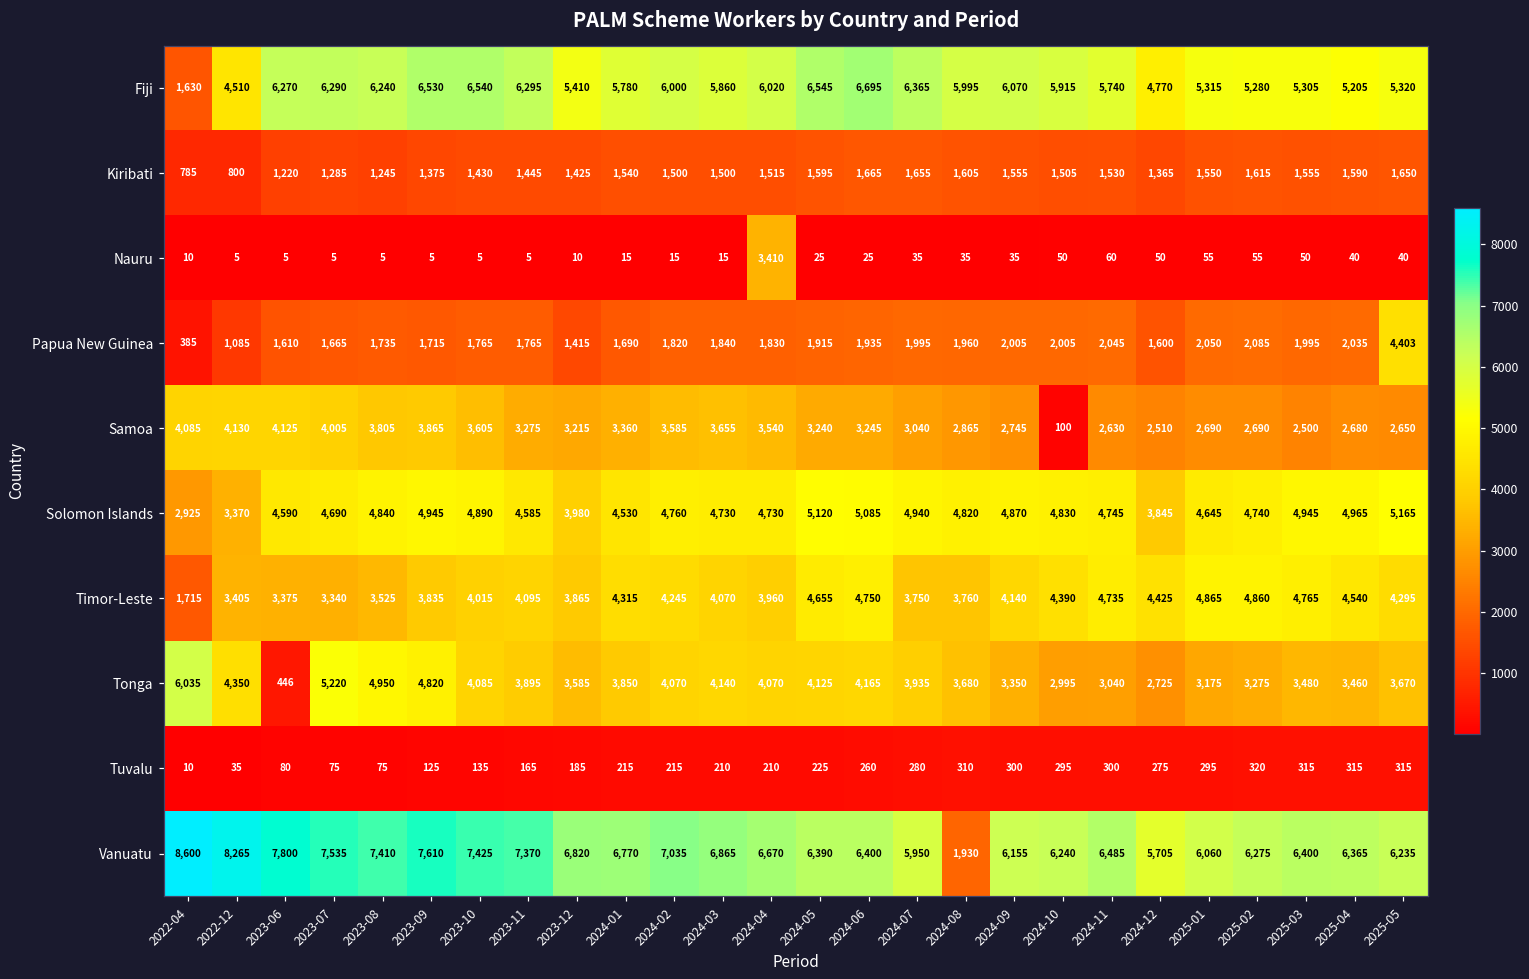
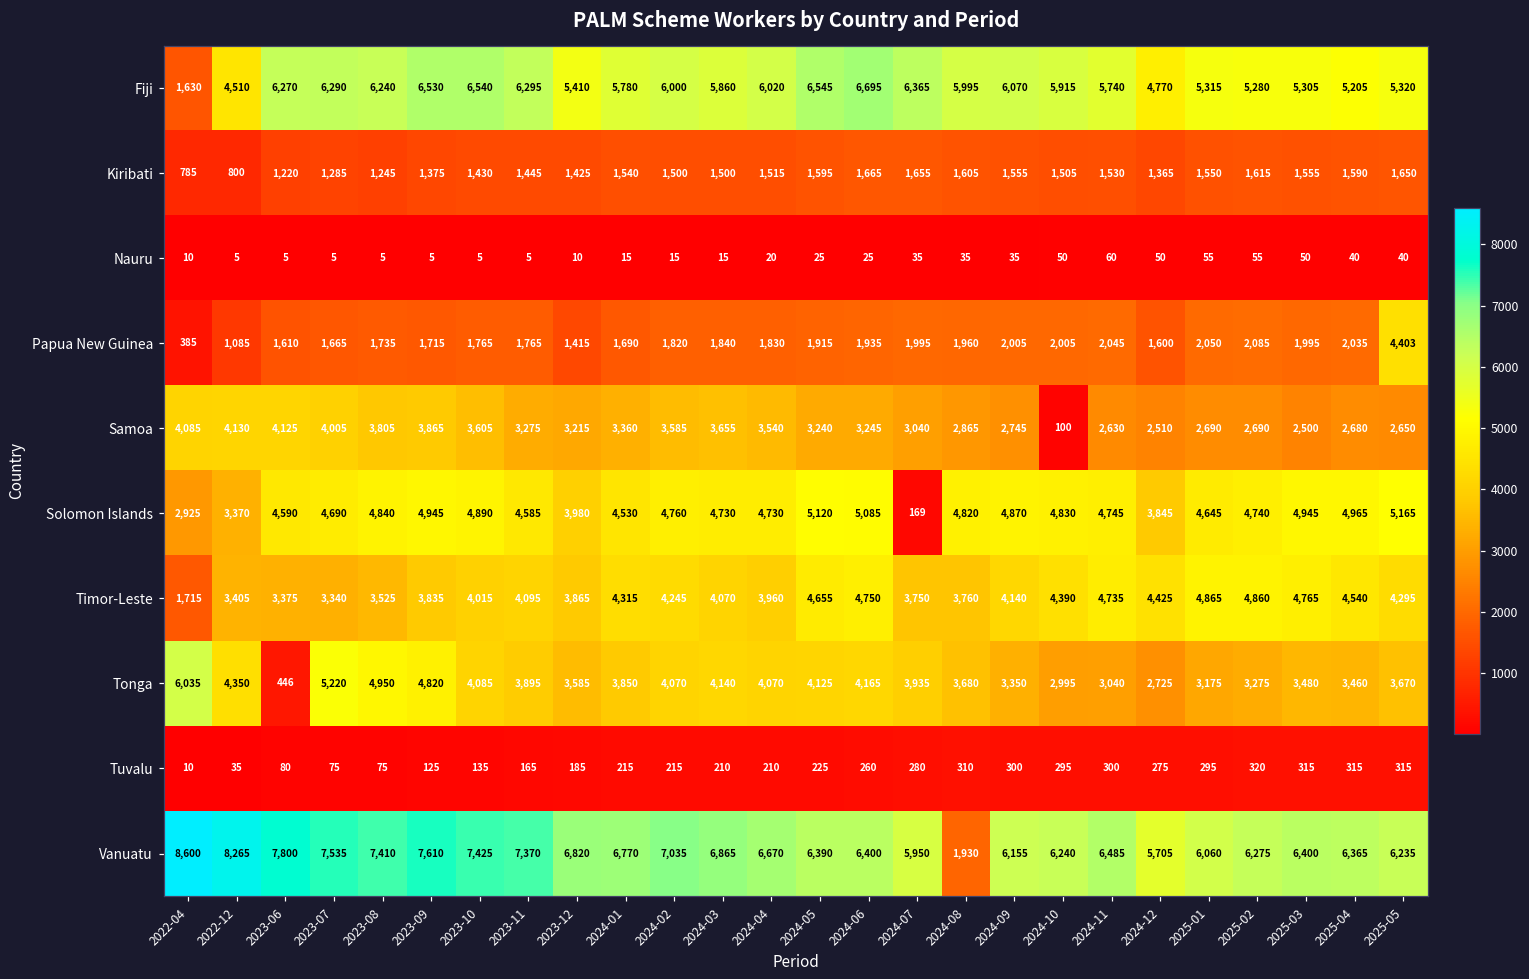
Nauru, 2024-04: 3,410 -> 20
Solomon Islands, 2024-07: 4,940 -> 169
